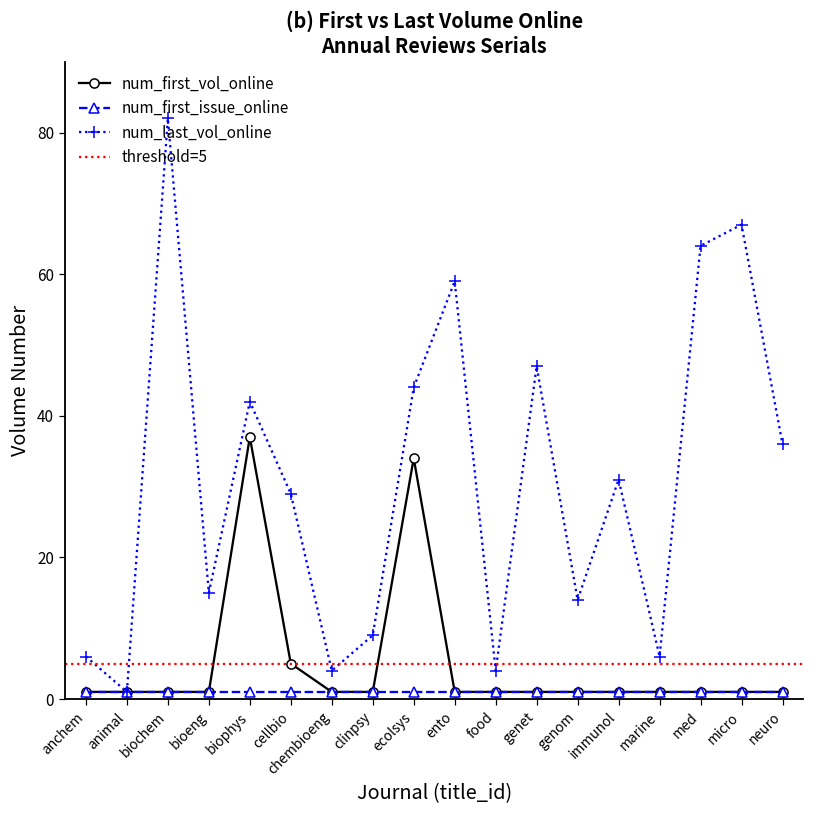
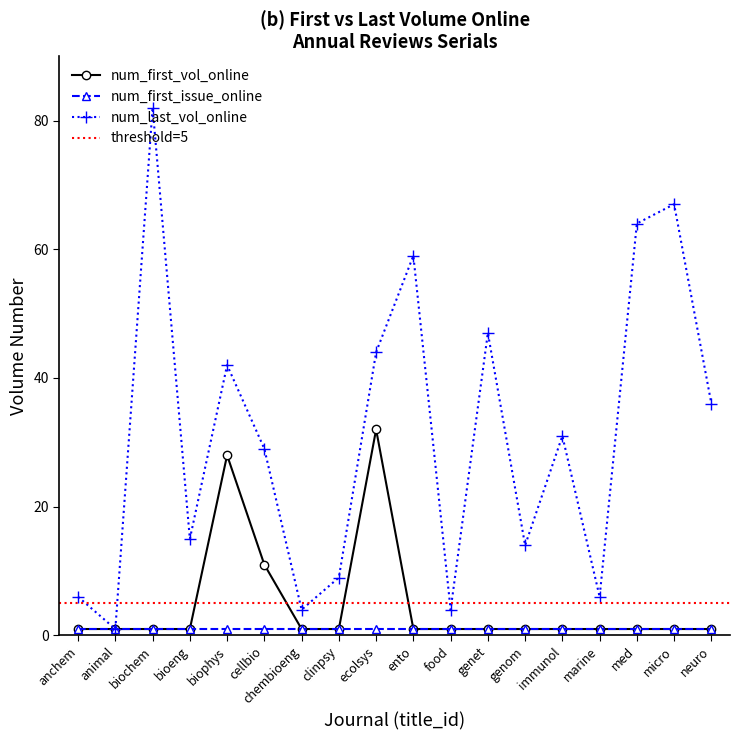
num_first_vol_online, biophys: 37 -> 28
num_first_vol_online, cellbio: 5 -> 11
num_first_vol_online, ecolsys: 34 -> 32
